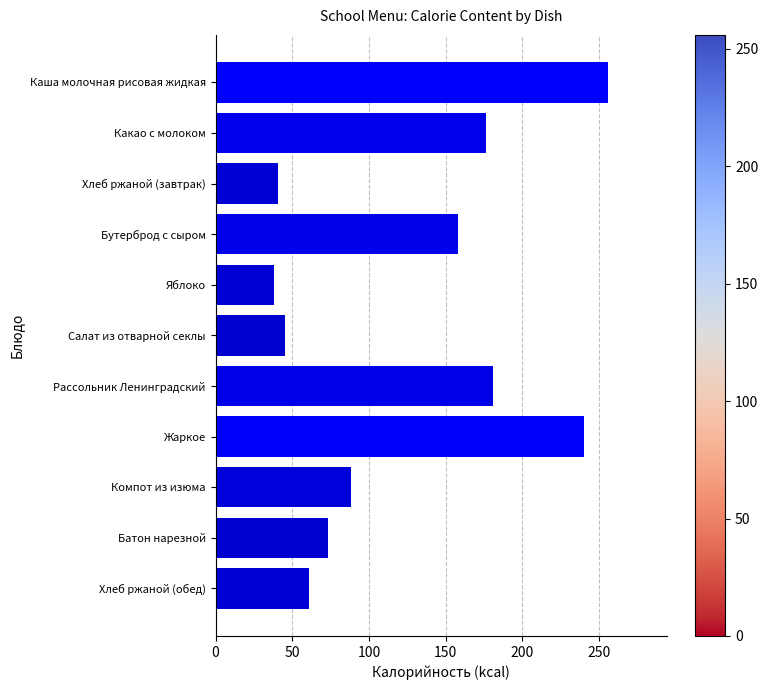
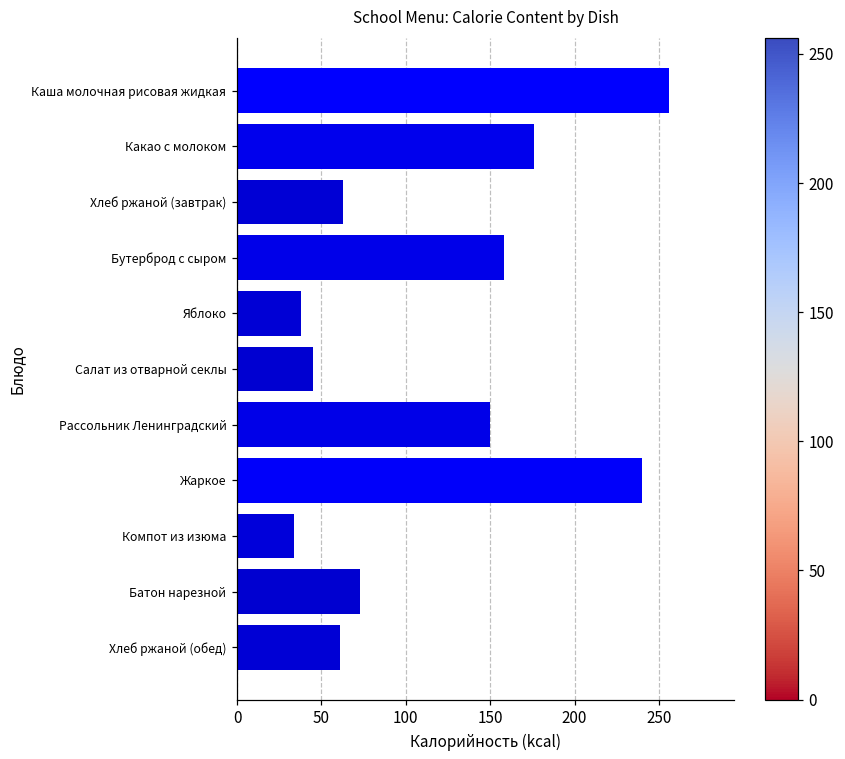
Хлеб ржаной (завтрак): 41 -> 63
Рассольник Ленинградский: 181 -> 150
Компот из изюма: 88 -> 34
